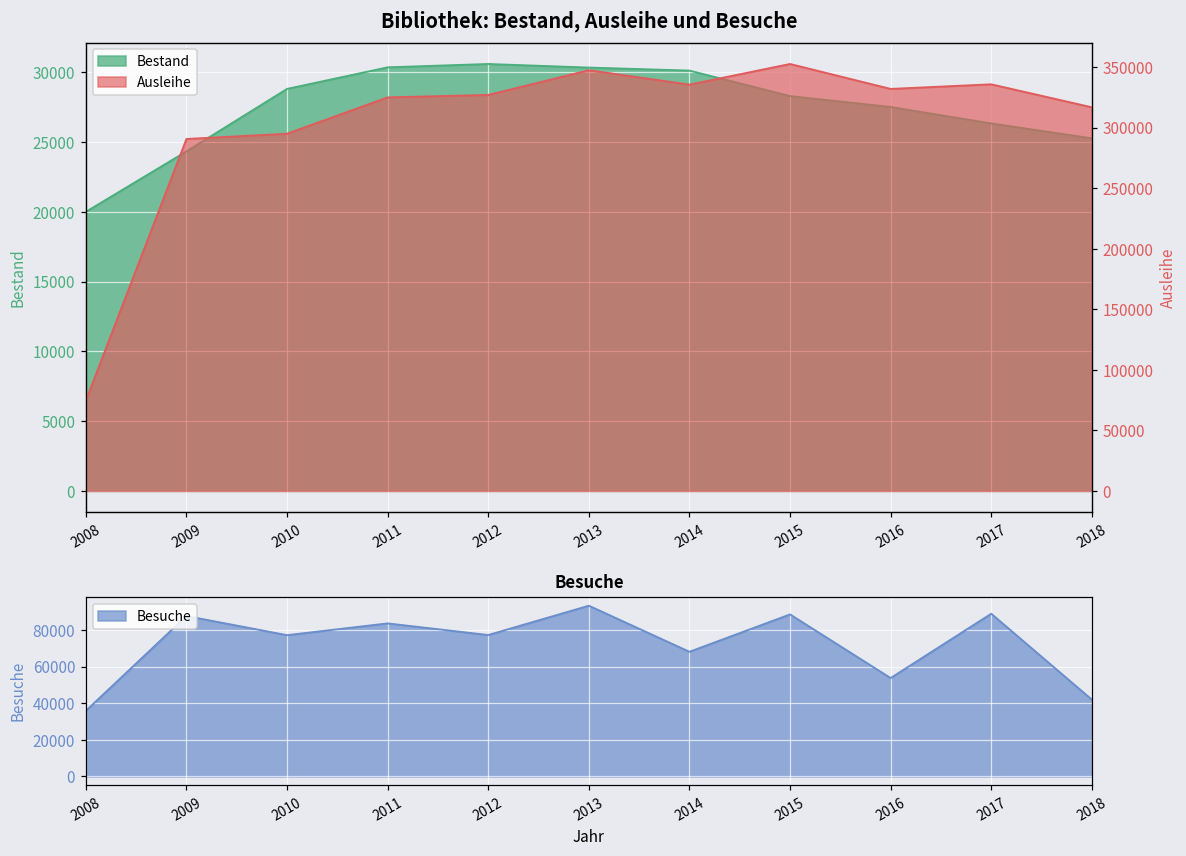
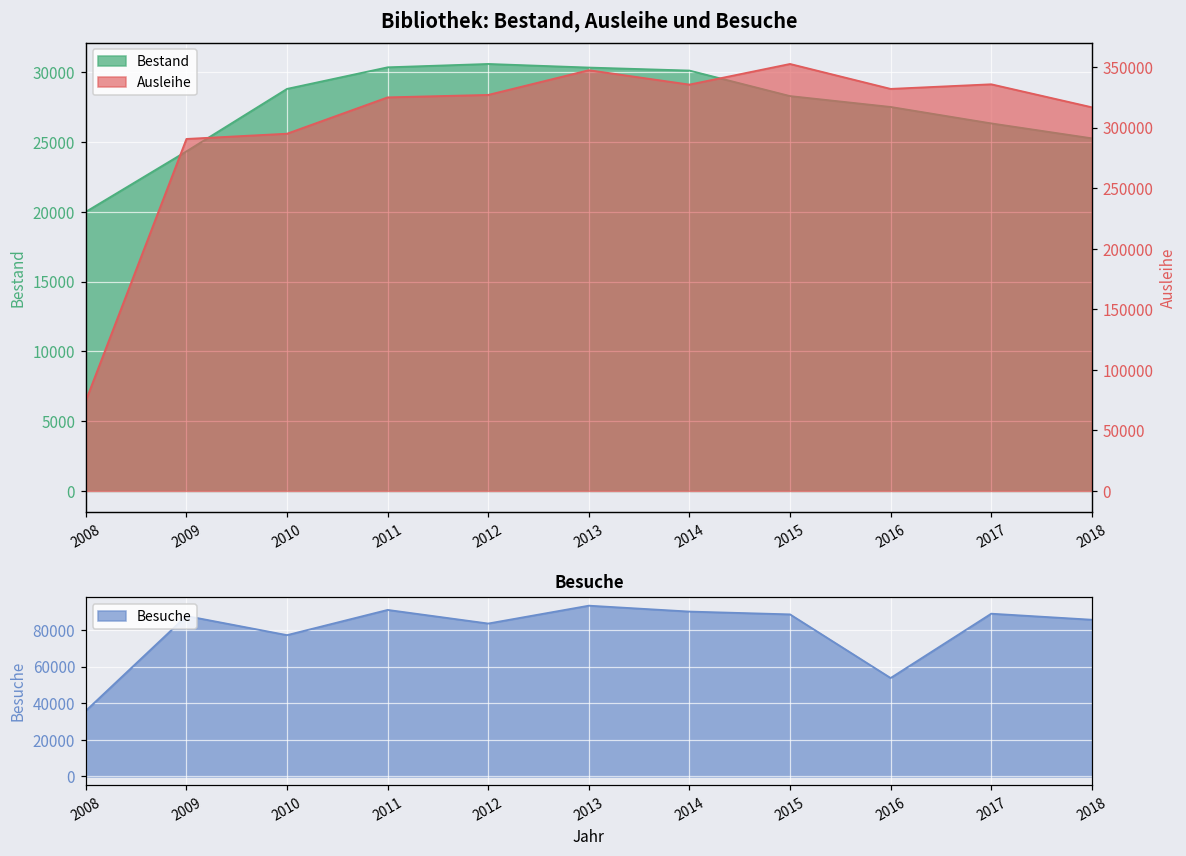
Besuche, 2011: 84000 -> 91000
Besuche, 2012: 77000 -> 84000
Besuche, 2014: 68000 -> 90000
Besuche, 2018: 42000 -> 86000
